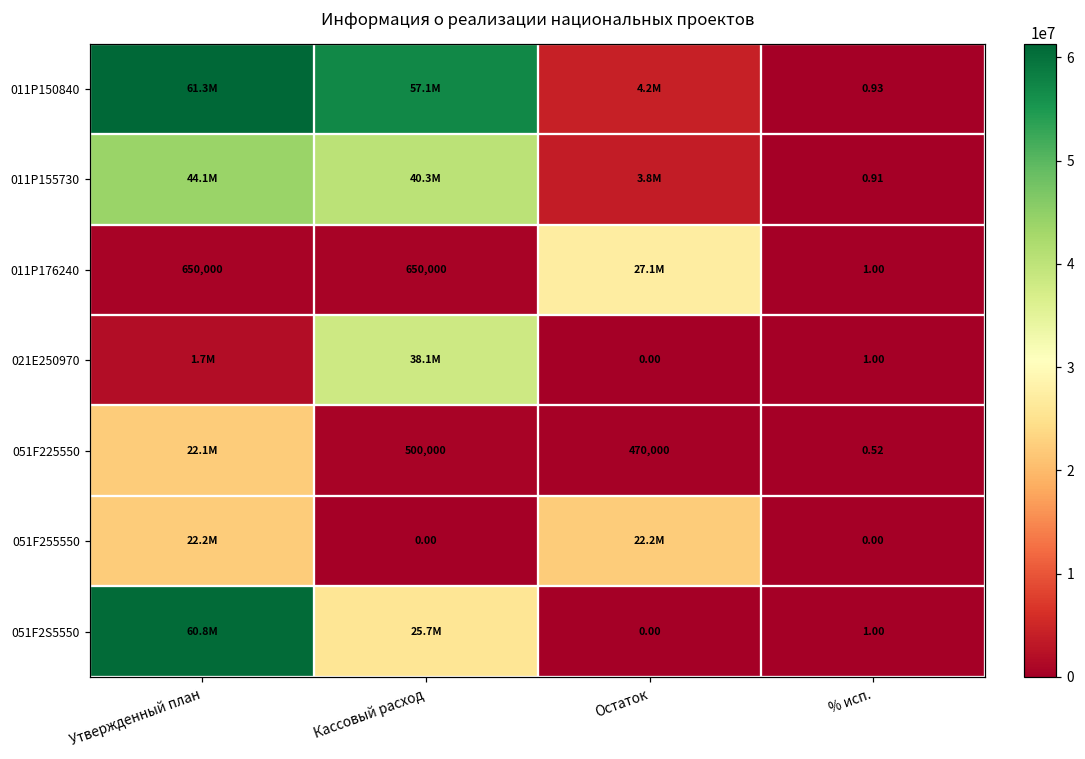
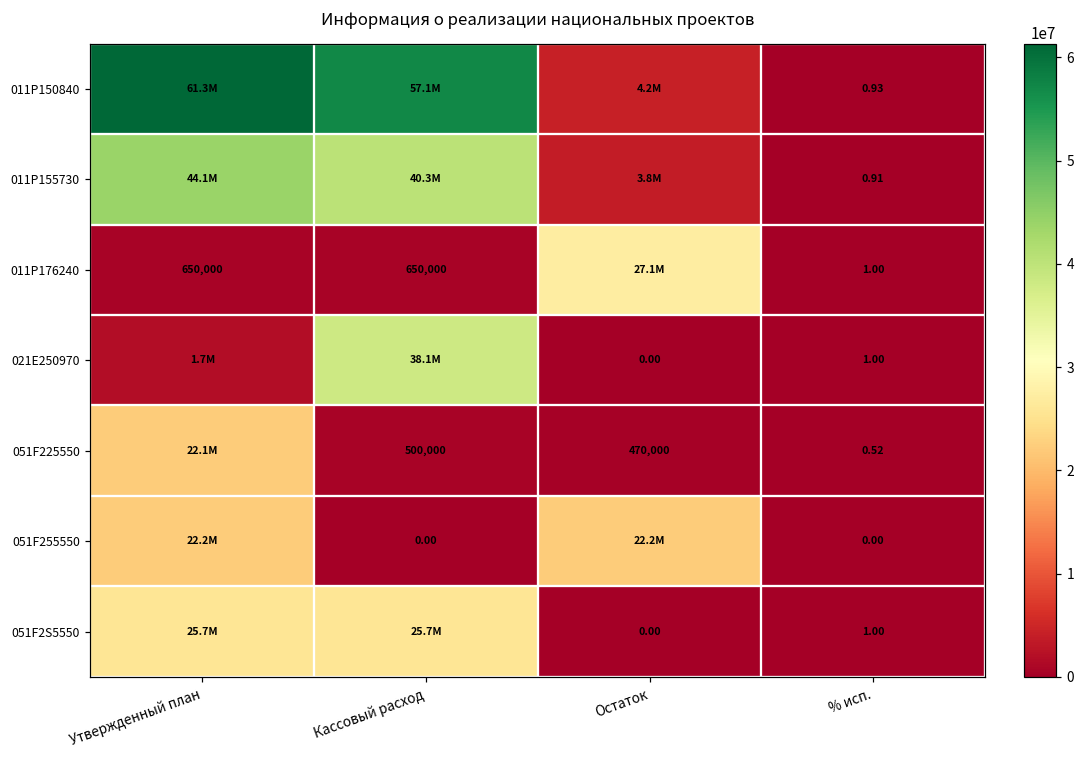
051F2S5550, Утвержденный план: 60.8M -> 25.7M
